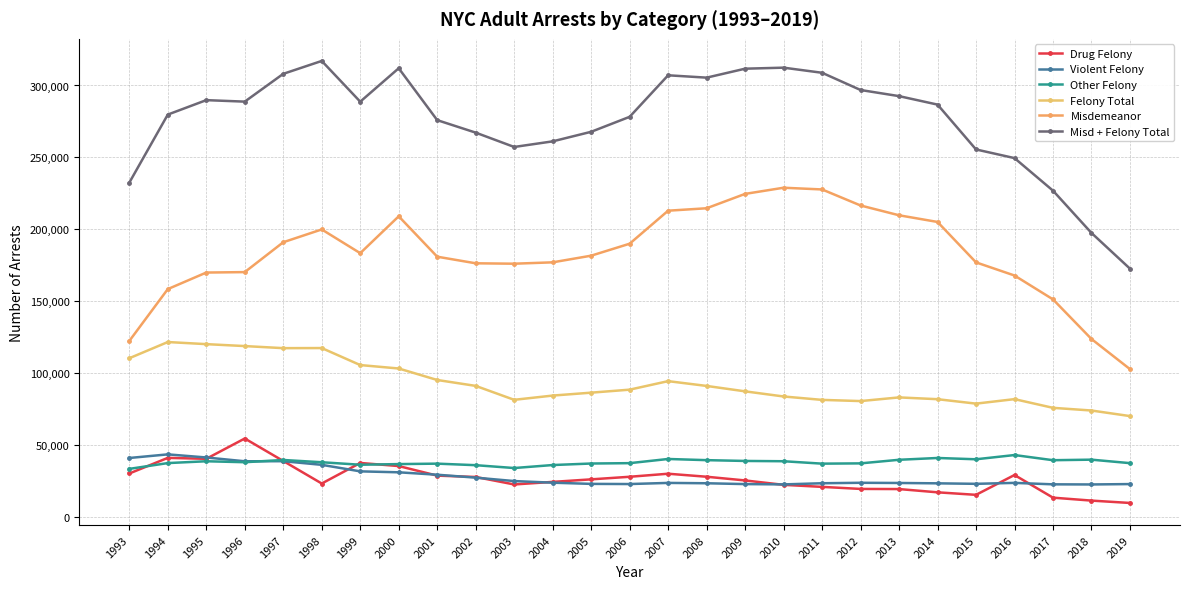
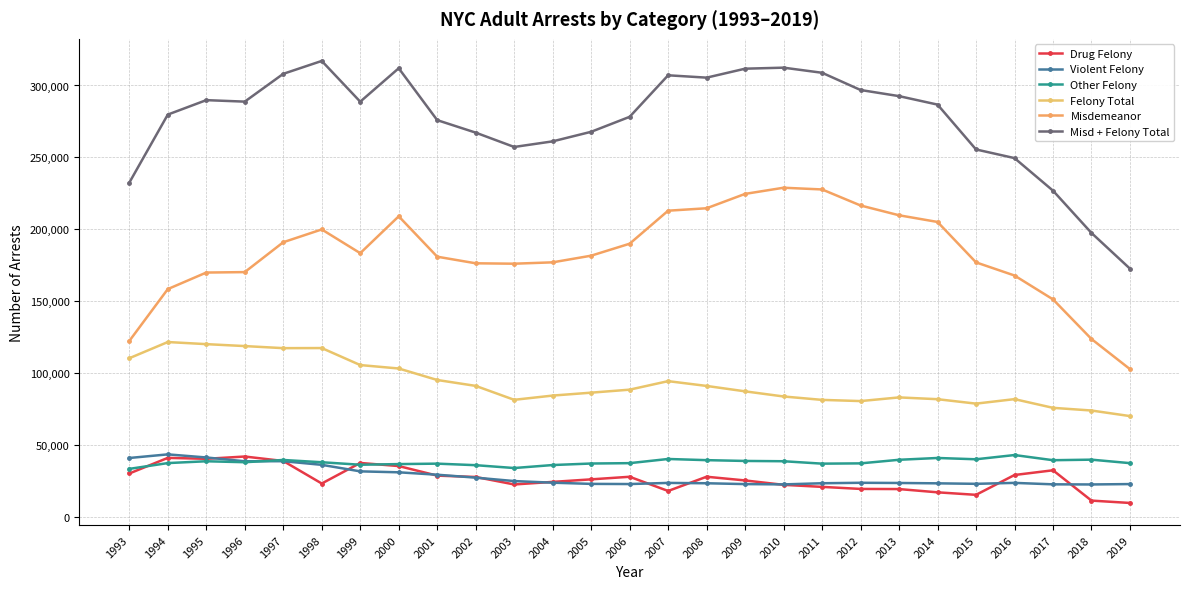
Drug Felony, 1996: 54,000 -> 42,000
Drug Felony, 2007: 30,000 -> 18,000
Drug Felony, 2017: 13,000 -> 32,000
